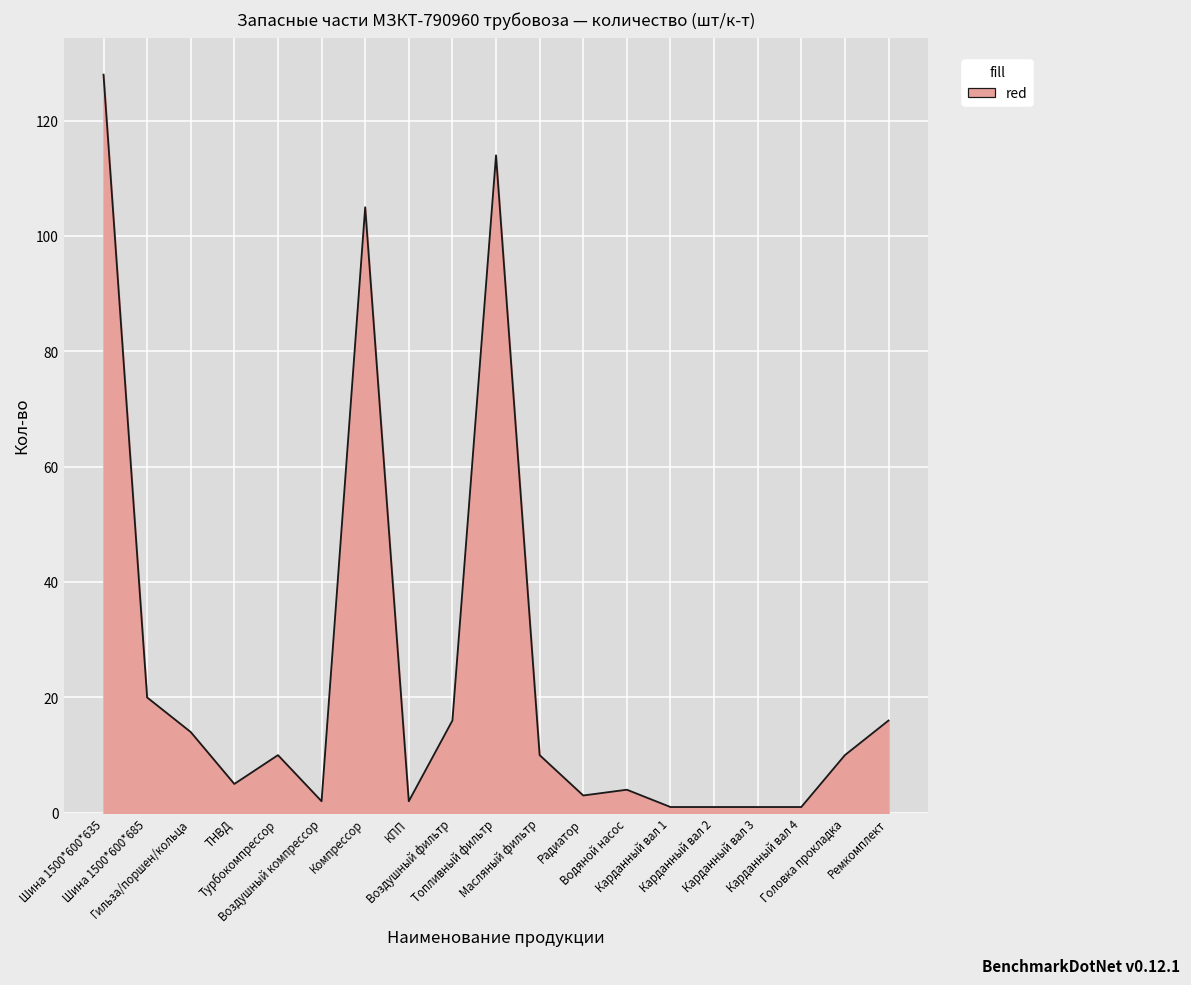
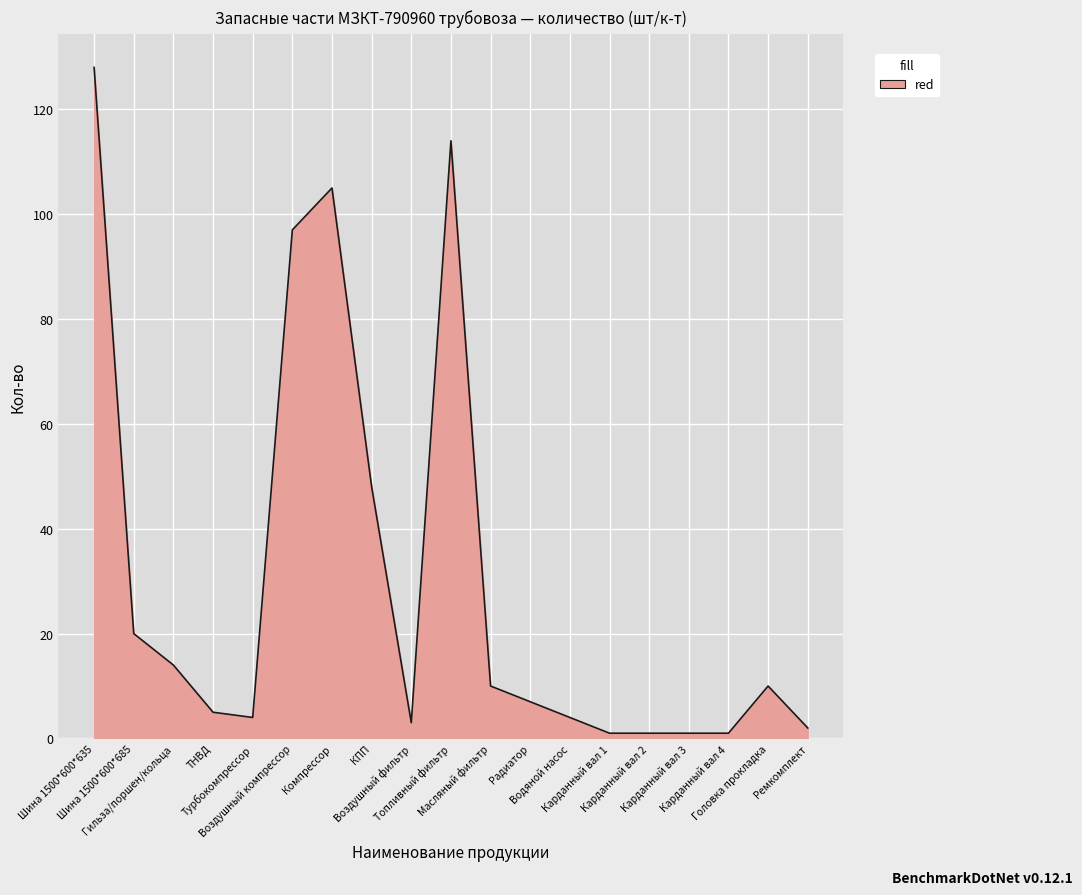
Турбокомпрессор: 10 -> 4
Воздушный компрессор: 2 -> 97
КПП: 2 -> 48
Воздушный фильтр: 16 -> 3
Радиатор: 3 -> 7
Ремкомплект: 16 -> 2
